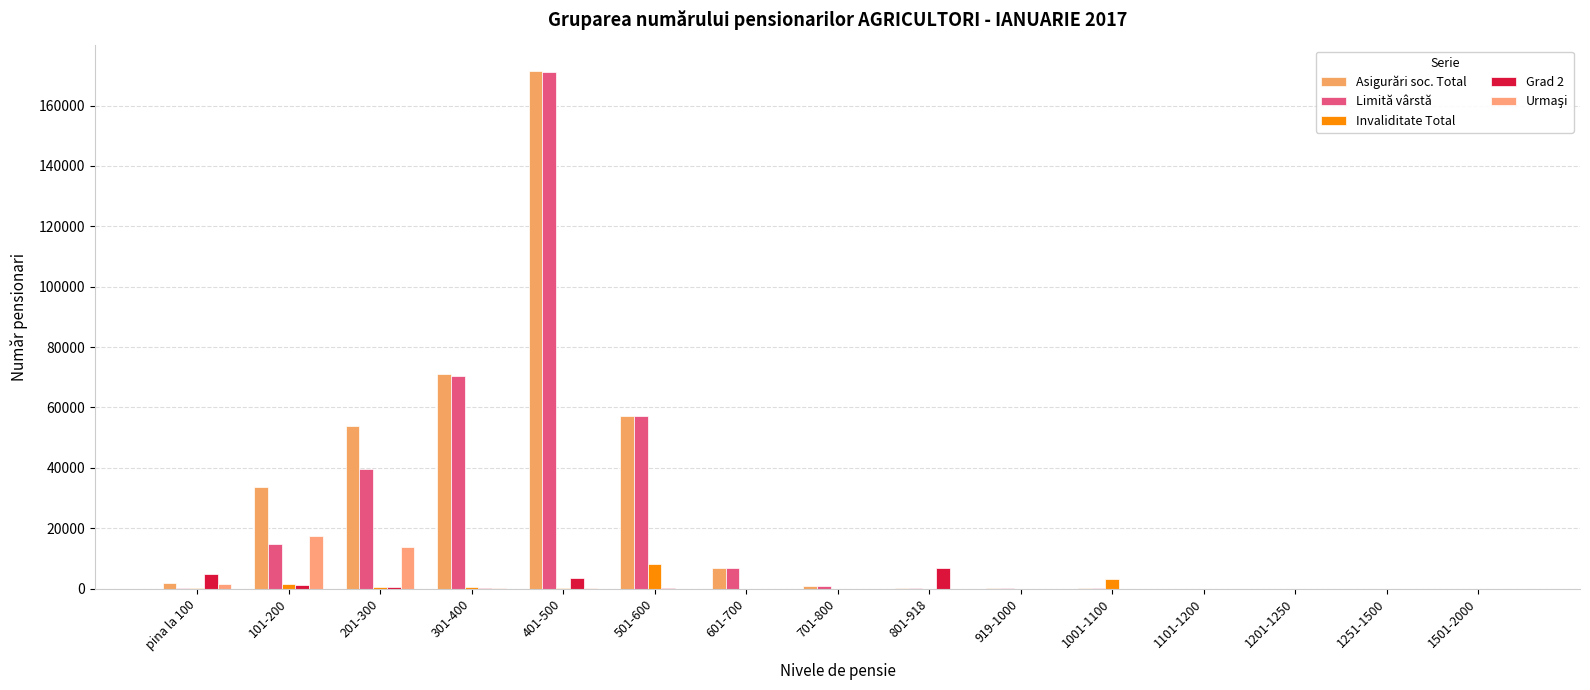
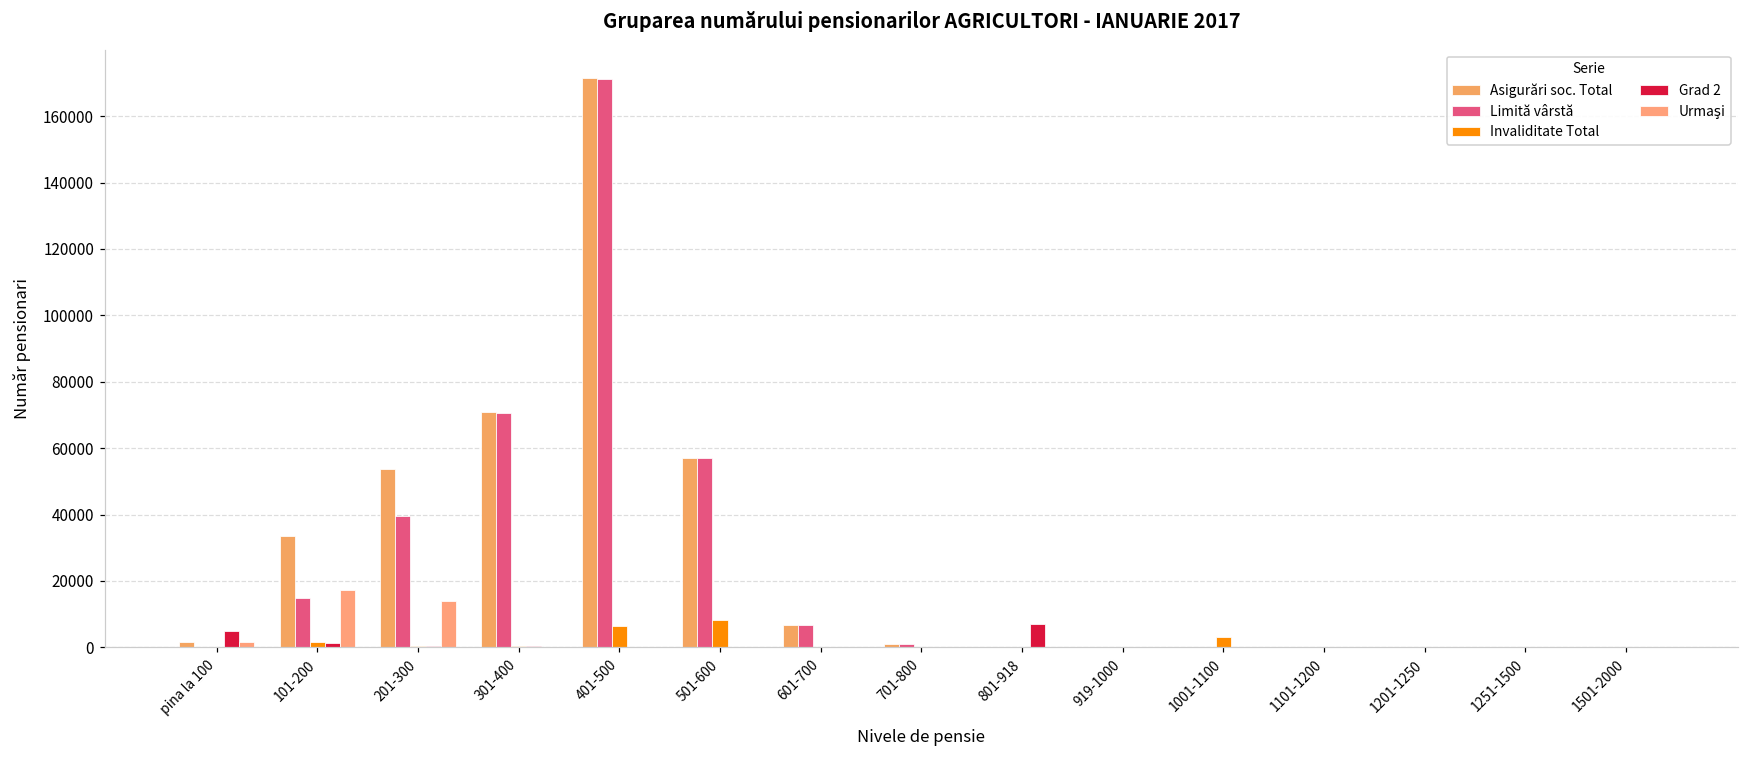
Invaliditate Total, 401-500: 0 -> 6000
Grad 2, 401-500: 3000 -> 0
